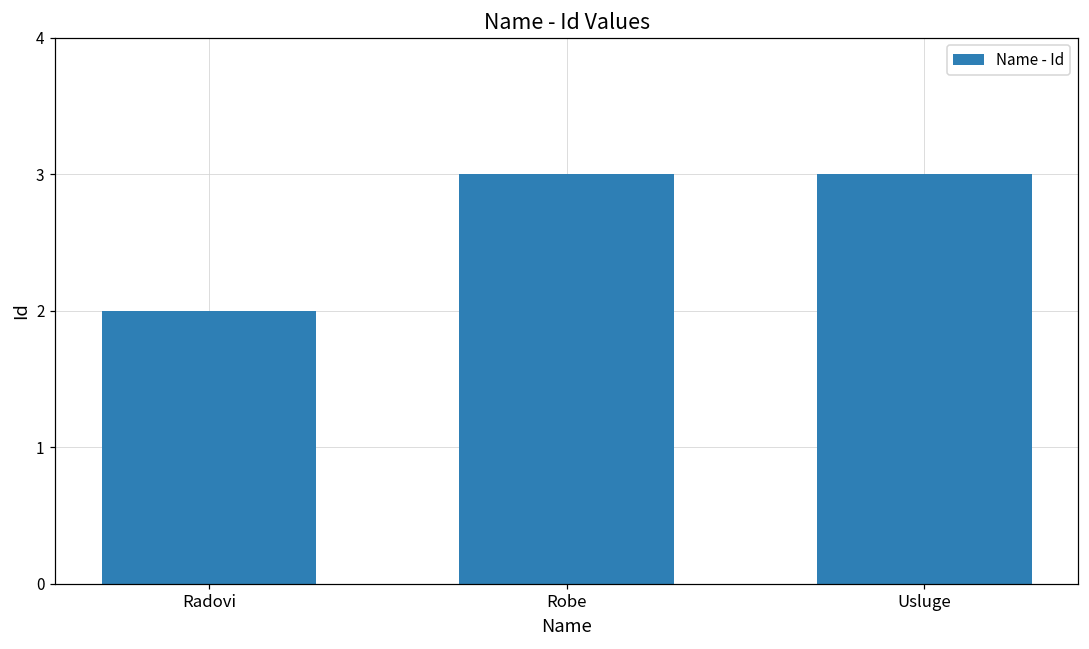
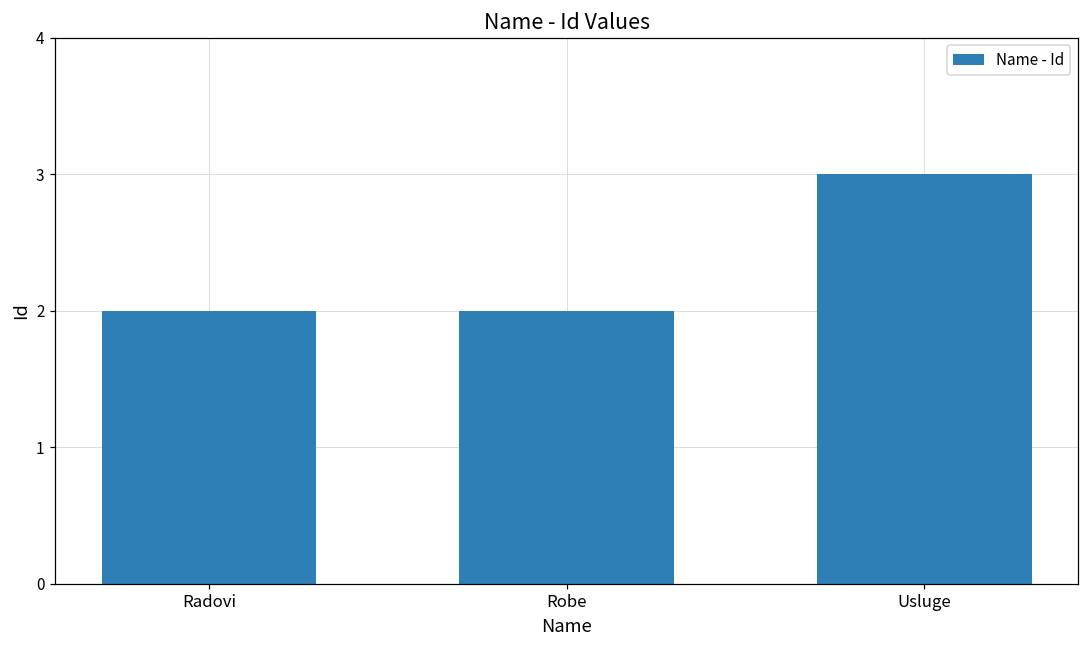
Robe: 3 -> 2
